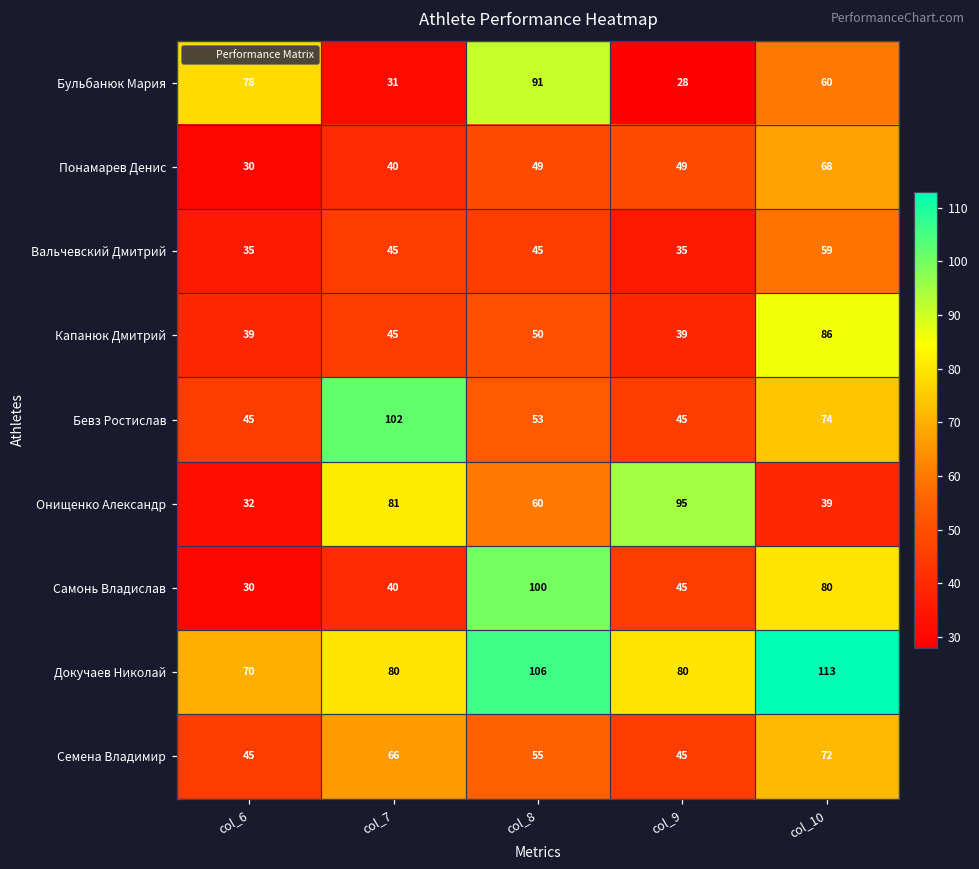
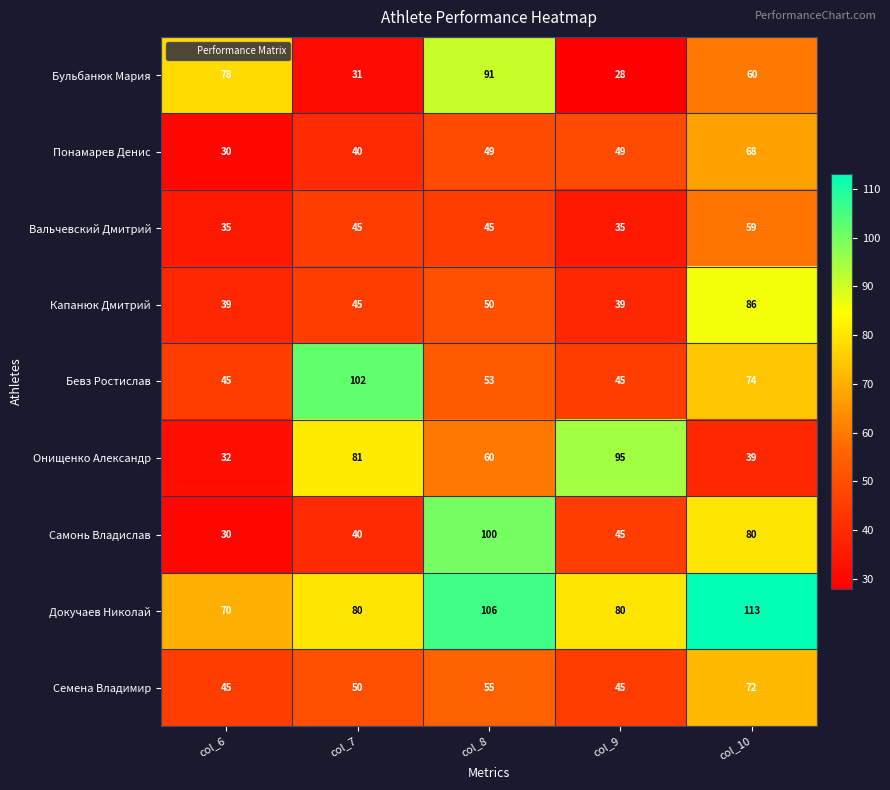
Семена Владимир, col_7: 66 -> 50
